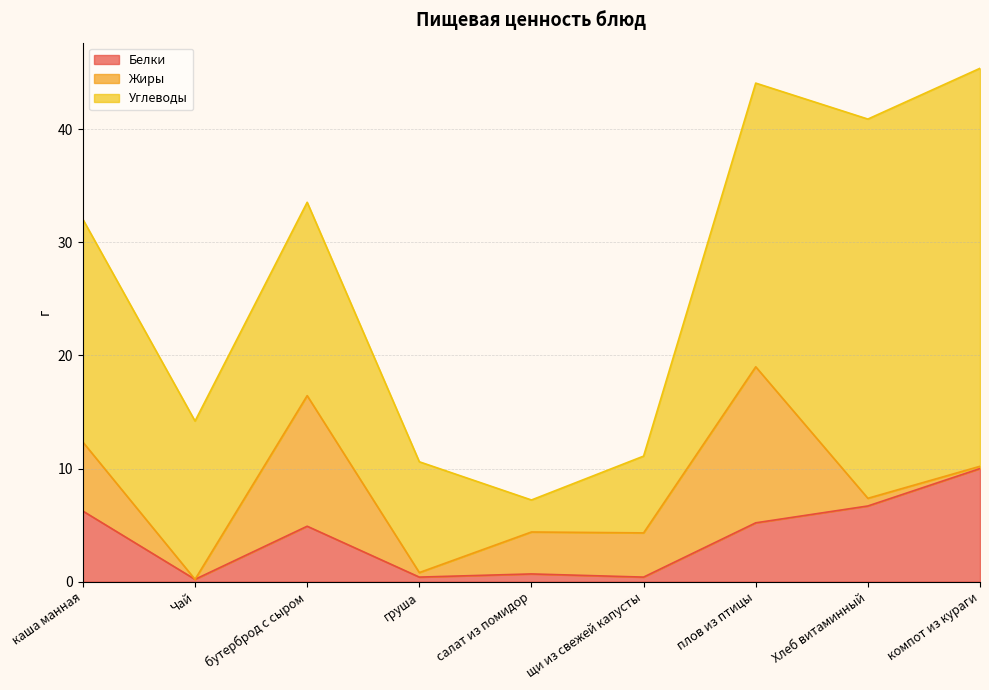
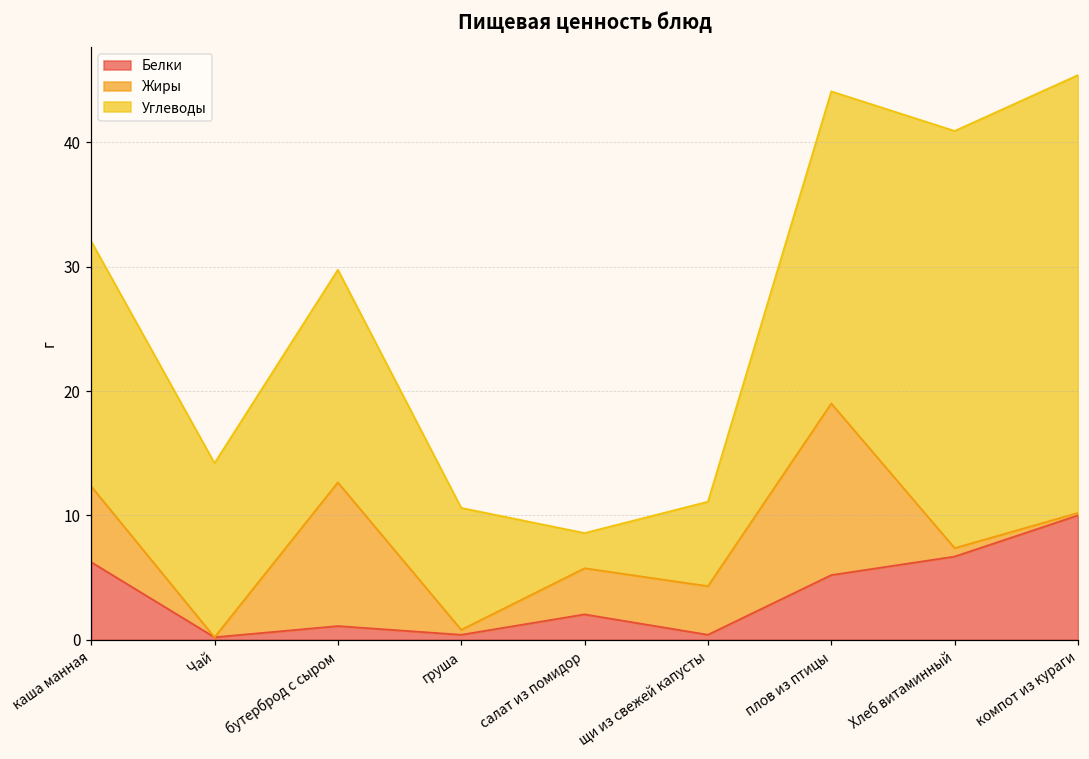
Белки, бутерброд с сыром: 4.9 -> 1.1
Белки, салат из помидор: 0.7 -> 2.0
